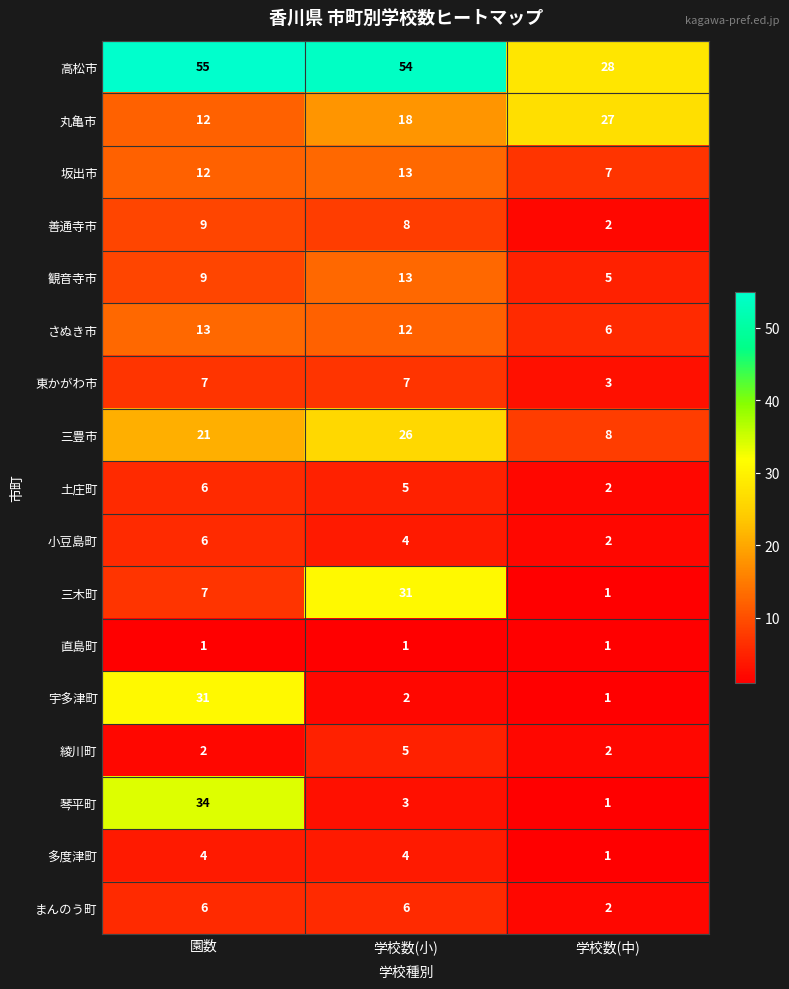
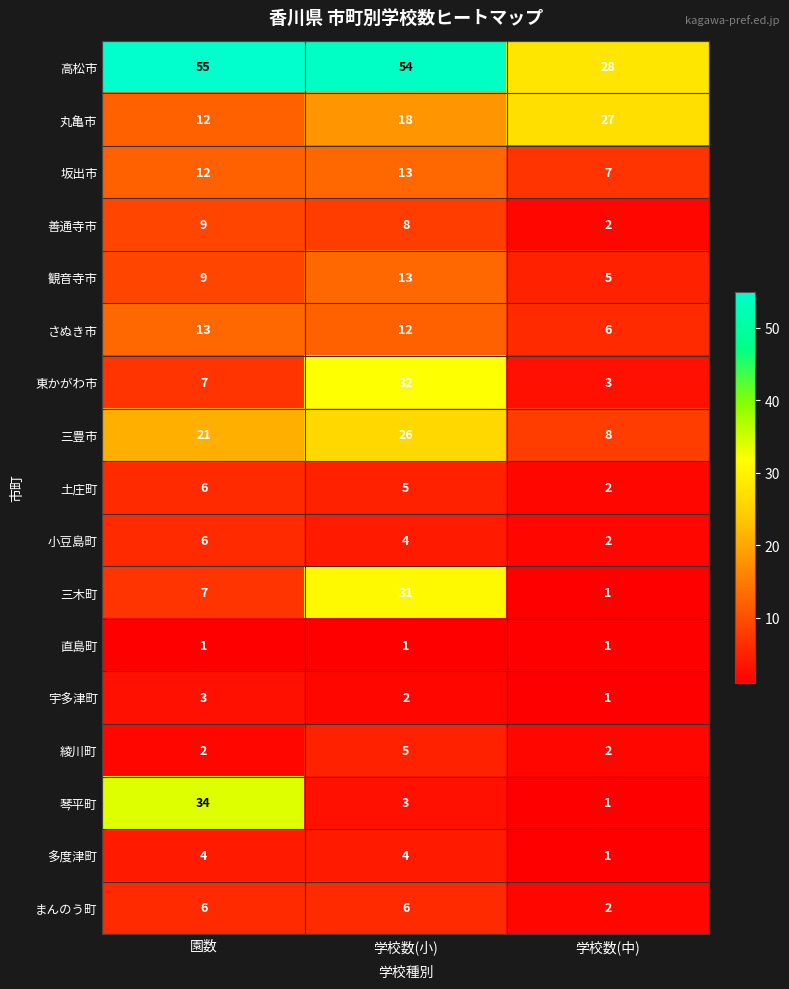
東かがわ市, 学校数(小): 7 -> 32
宇多津町, 園数: 31 -> 3
